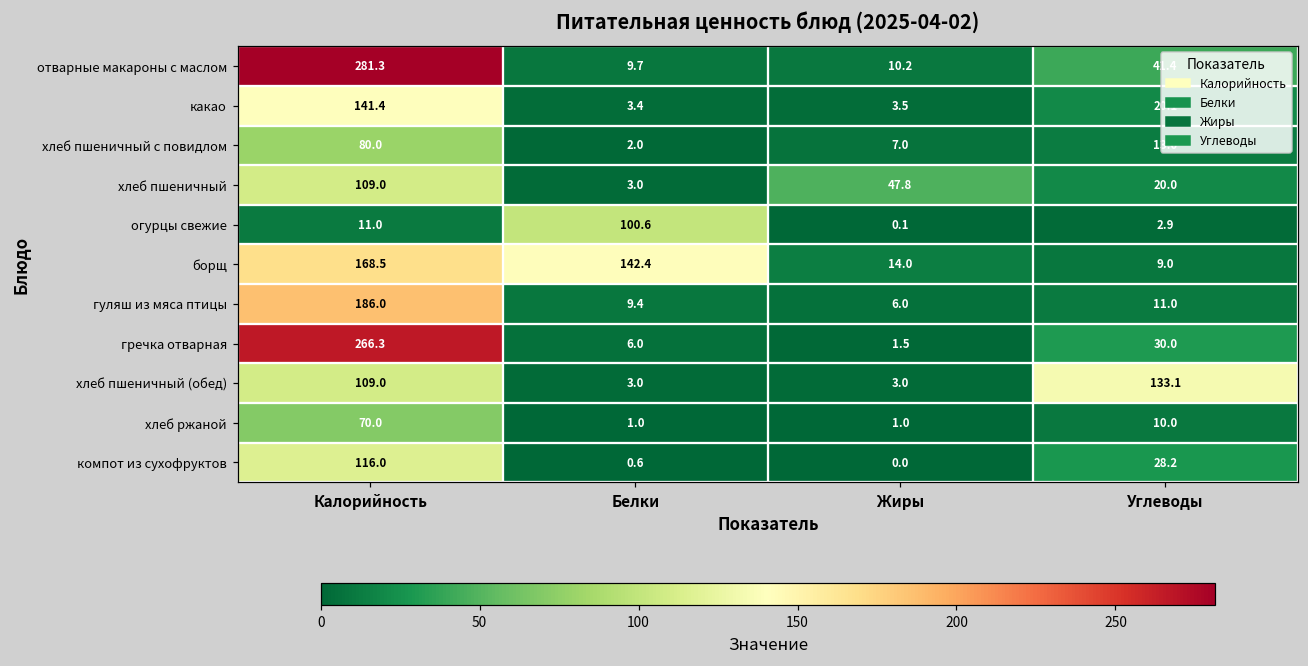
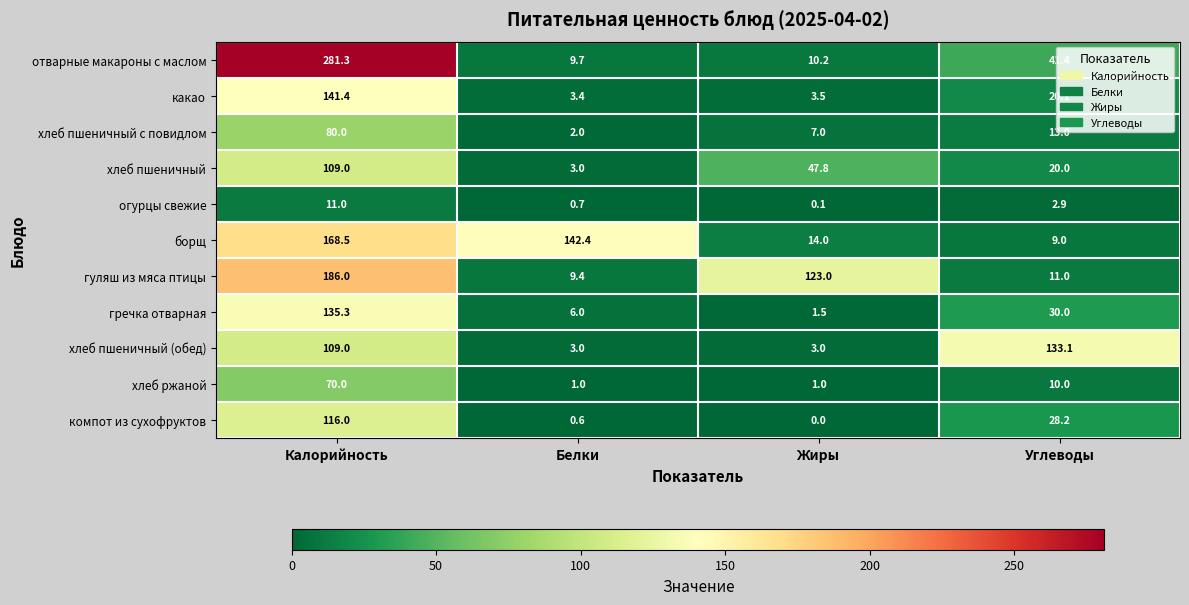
огурцы свежие, Белки: 100.6 -> 0.7
гуляш из мяса птицы, Жиры: 6.0 -> 123.0
гречка отварная, Калорийность: 266.3 -> 135.3
